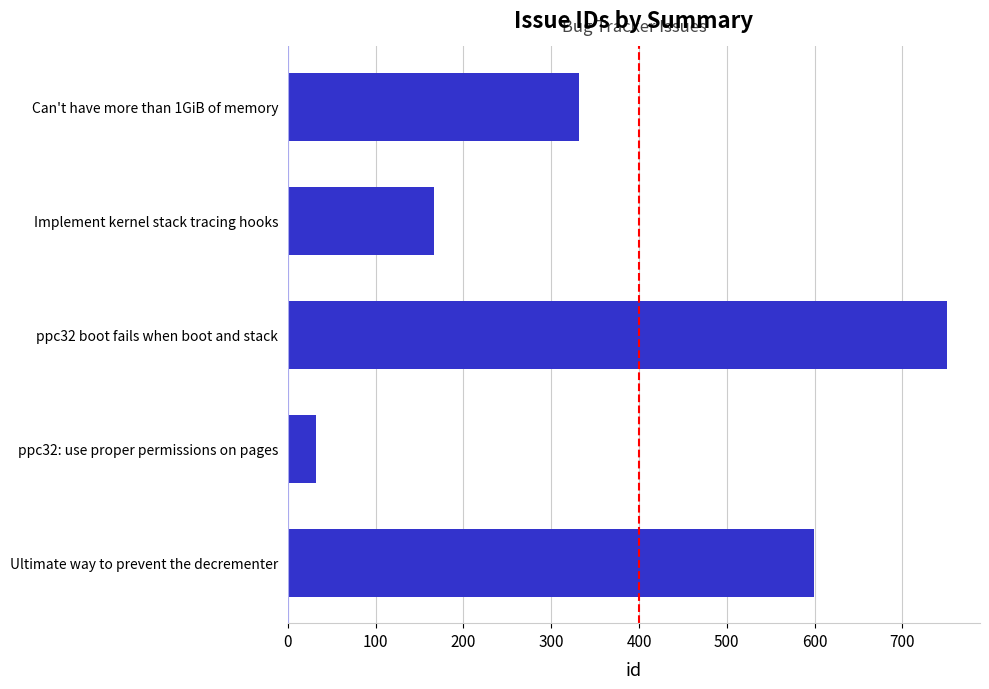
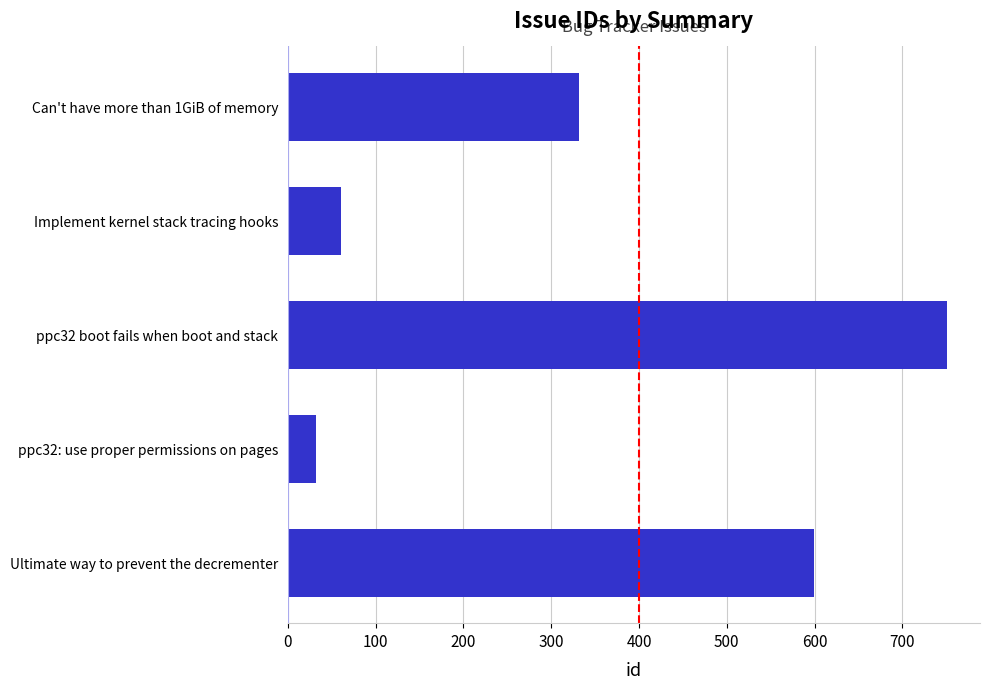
Implement kernel stack tracing hooks: 170 -> 60
